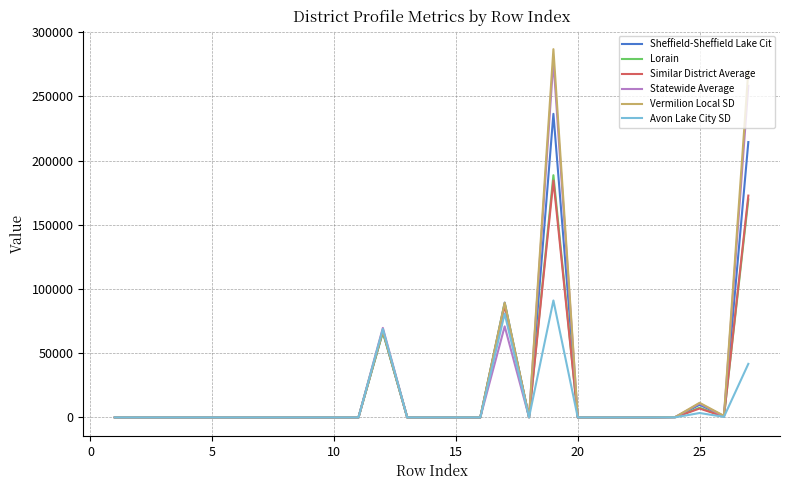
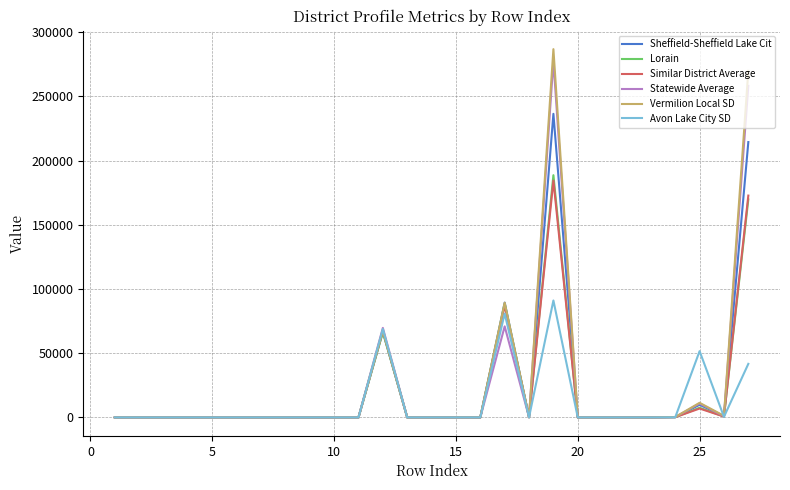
Avon Lake City SD, 25: 3000 -> 52000
